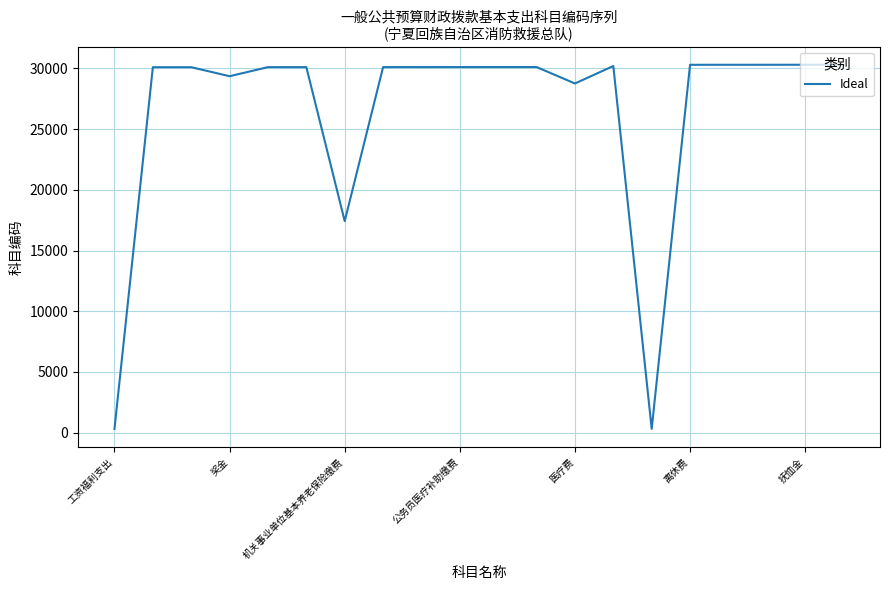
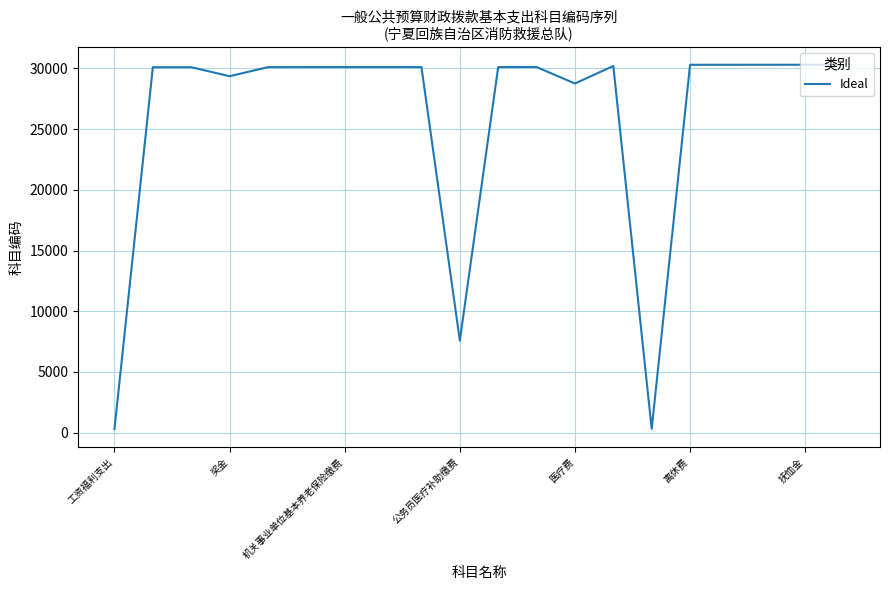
机关事业单位基本养老保险缴费: 17400 -> 30100
公务员医疗补助缴费: 30100 -> 7600
